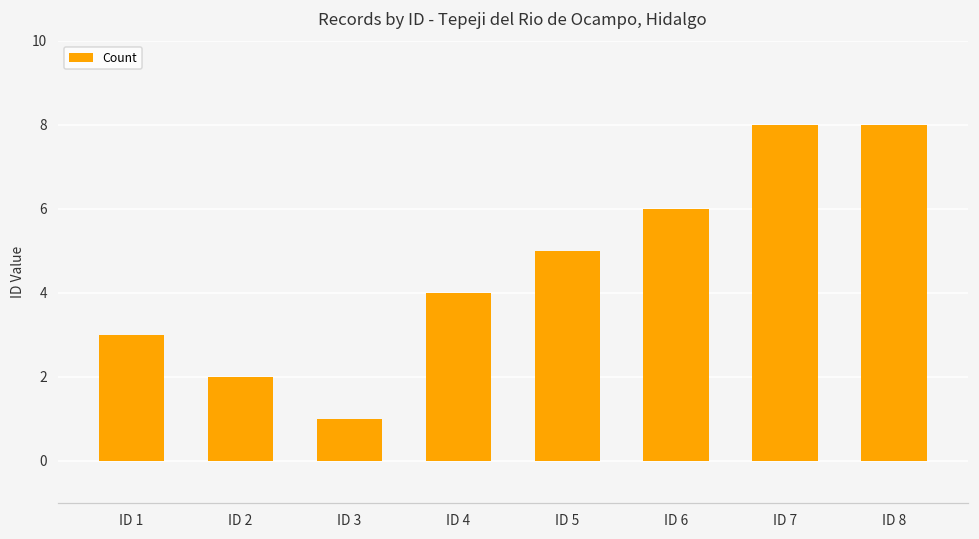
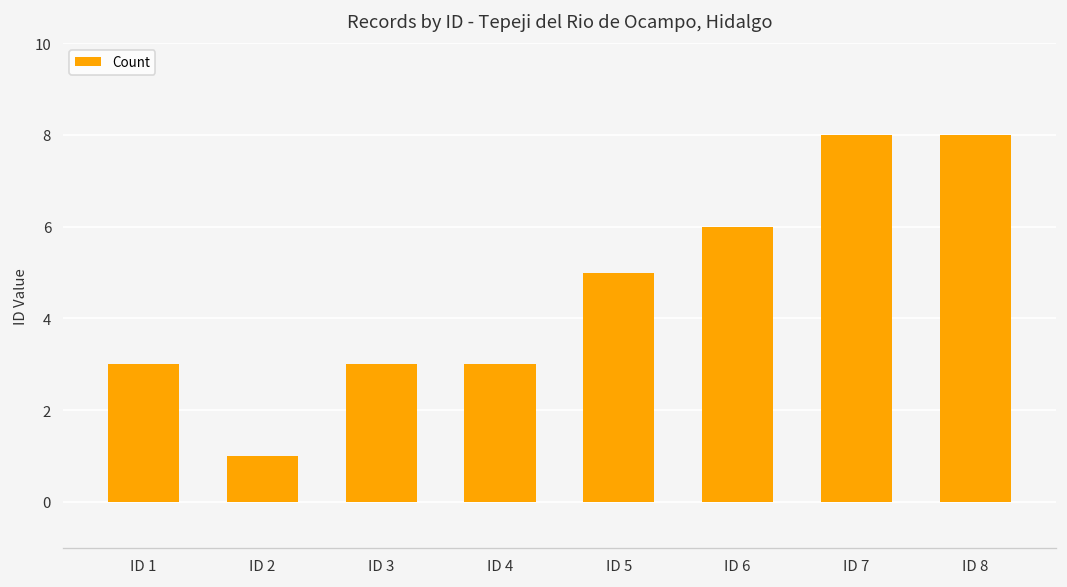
ID 2: 2 -> 1
ID 3: 1 -> 3
ID 4: 4 -> 3
